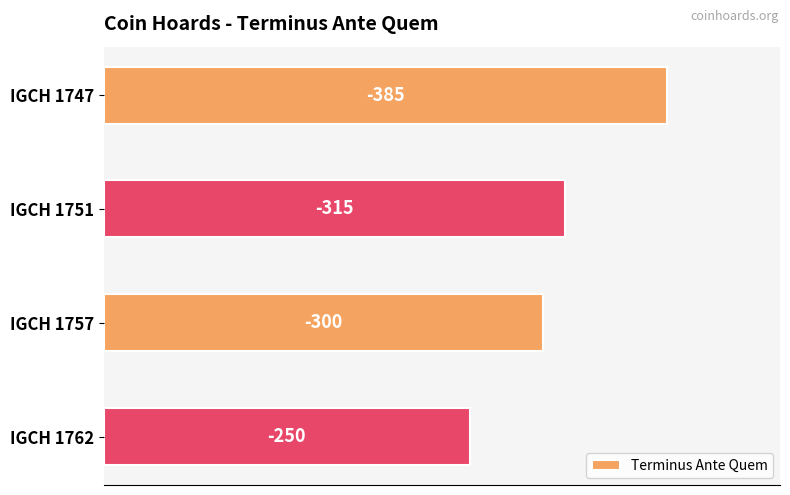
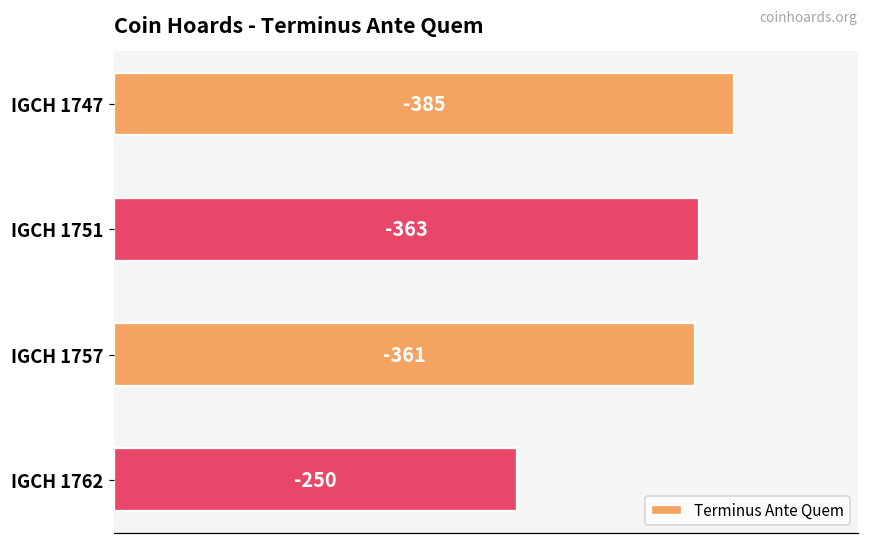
IGCH 1751: -315 -> -363
IGCH 1757: -300 -> -361
